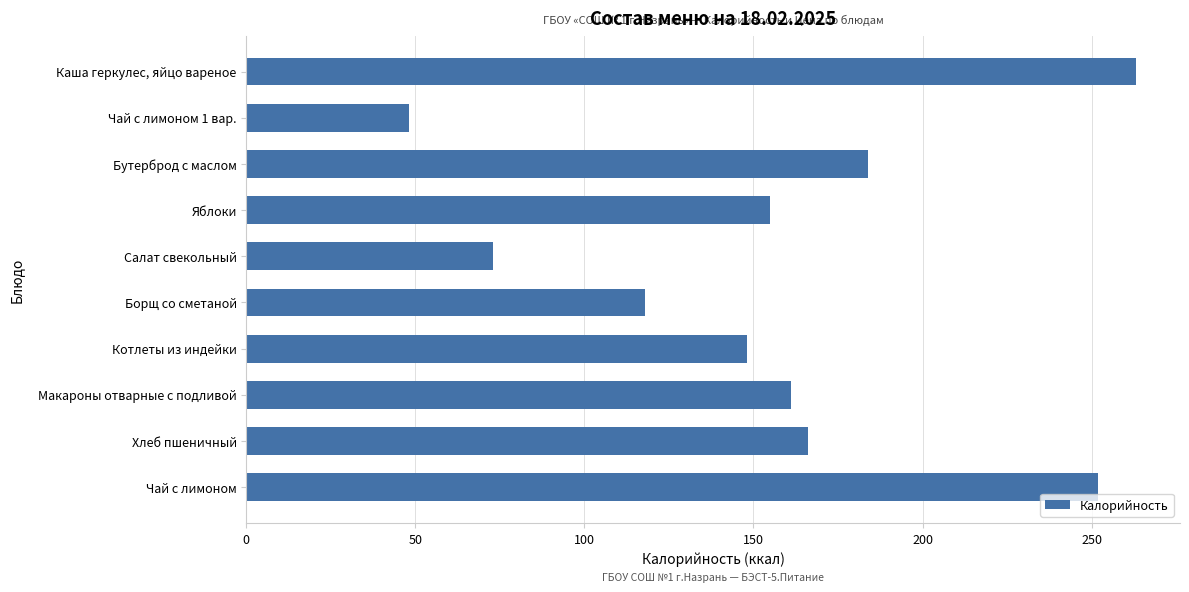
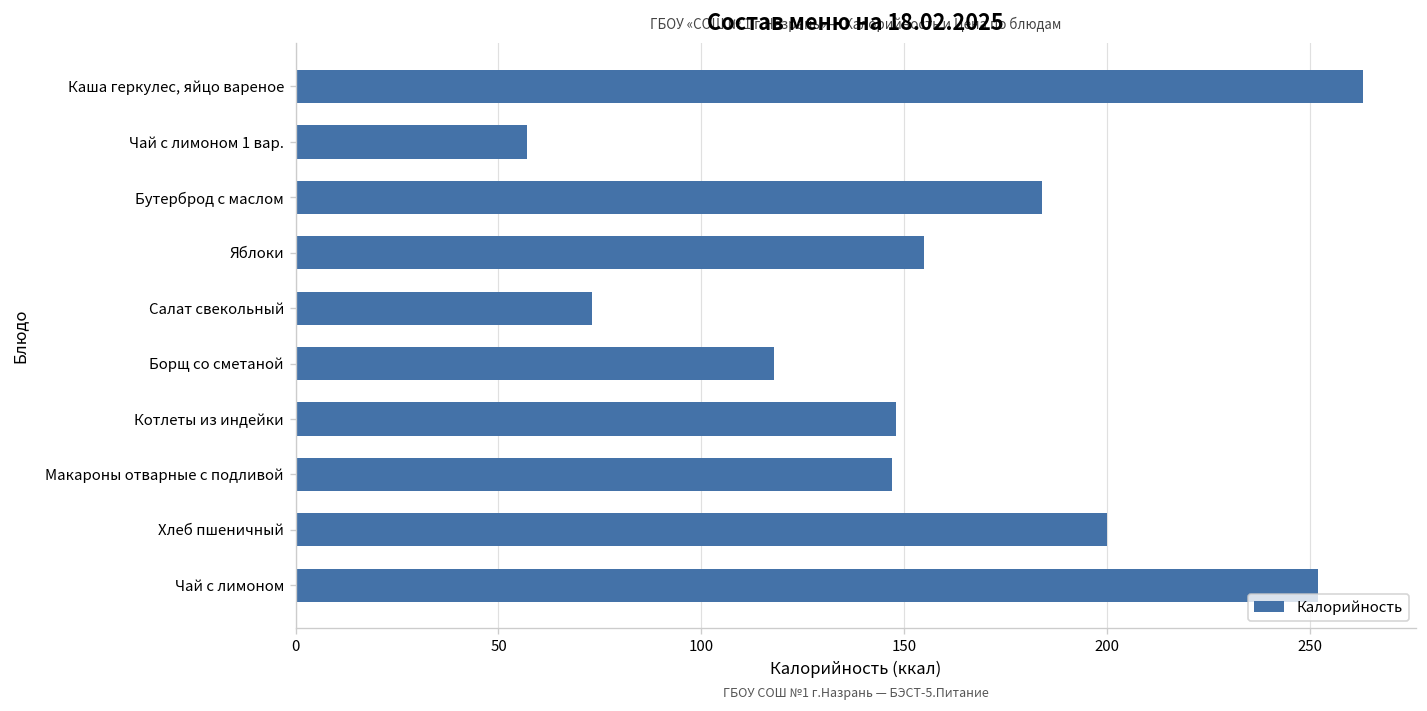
Чай с лимоном 1 вар.: 48 -> 57
Макароны отварные с подливой: 161 -> 147
Хлеб пшеничный: 166 -> 200
